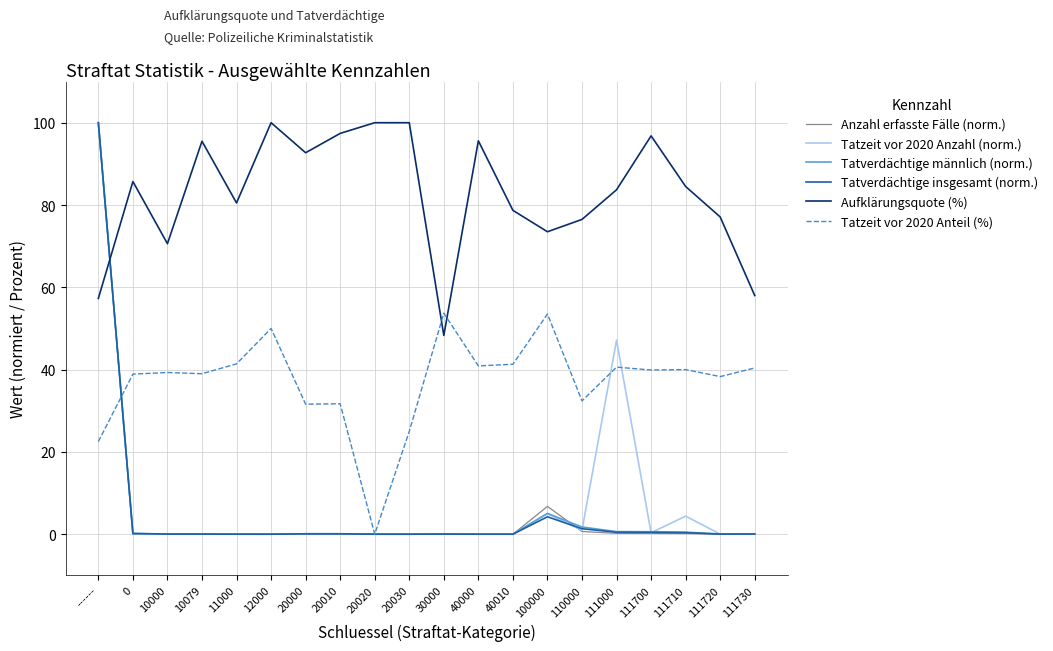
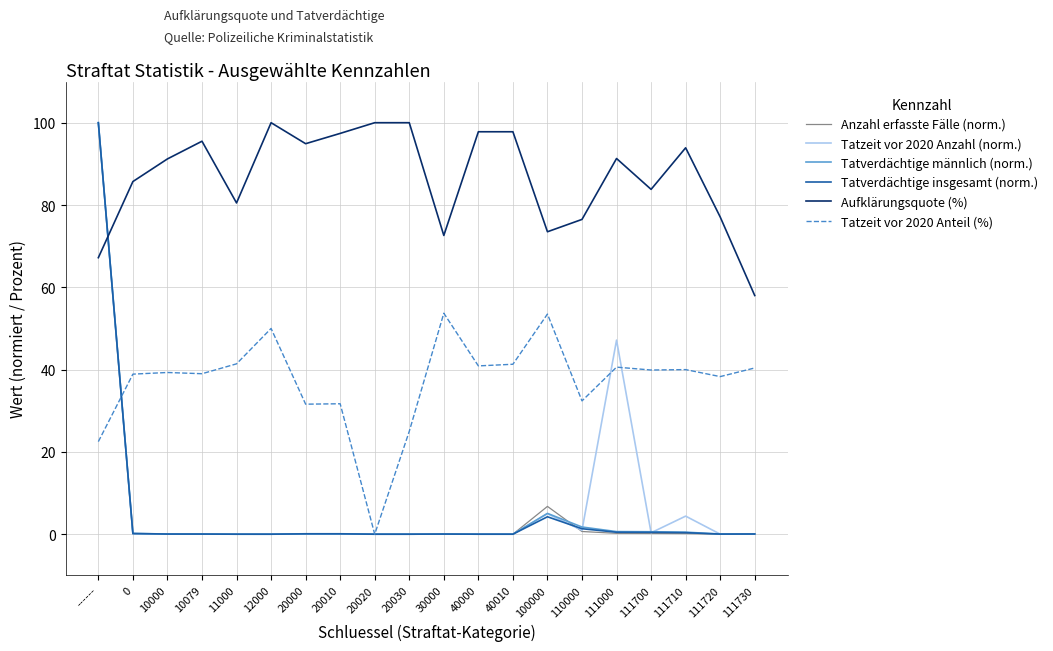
Aufklärungsquote (%), ------: 57 -> 67
Aufklärungsquote (%), 10000: 71 -> 91
Aufklärungsquote (%), 20000: 93 -> 95
Aufklärungsquote (%), 30000: 48 -> 73
Aufklärungsquote (%), 40000: 96 -> 98
Aufklärungsquote (%), 40010: 79 -> 98
Aufklärungsquote (%), 111000: 84 -> 91
Aufklärungsquote (%), 111700: 97 -> 84
Aufklärungsquote (%), 111710: 85 -> 94
